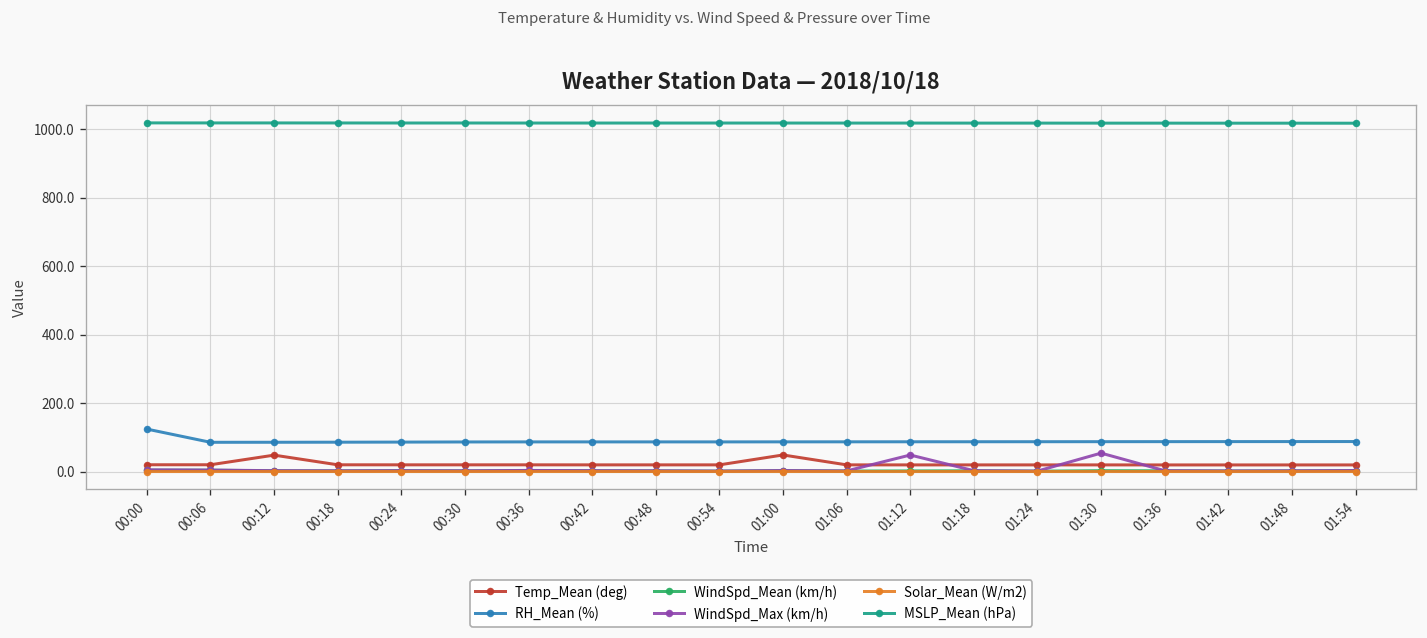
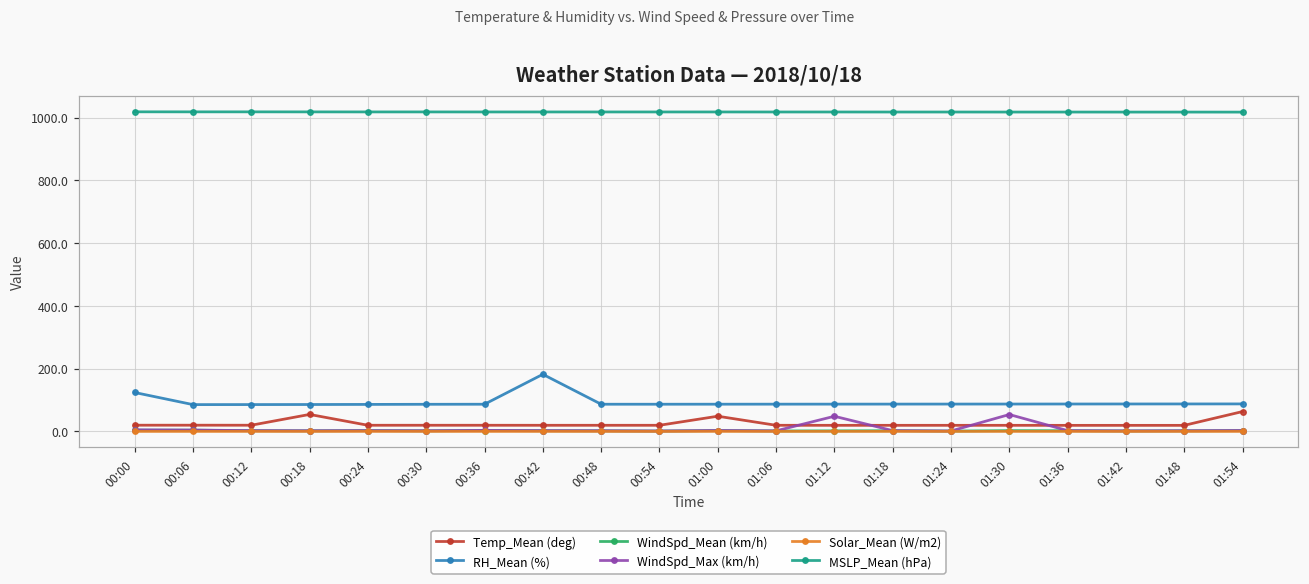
Temp_Mean (deg), 00:12: 50 -> 20
Temp_Mean (deg), 00:18: 20 -> 50
RH_Mean (%), 00:42: 90 -> 180
Temp_Mean (deg), 01:54: 20 -> 60
